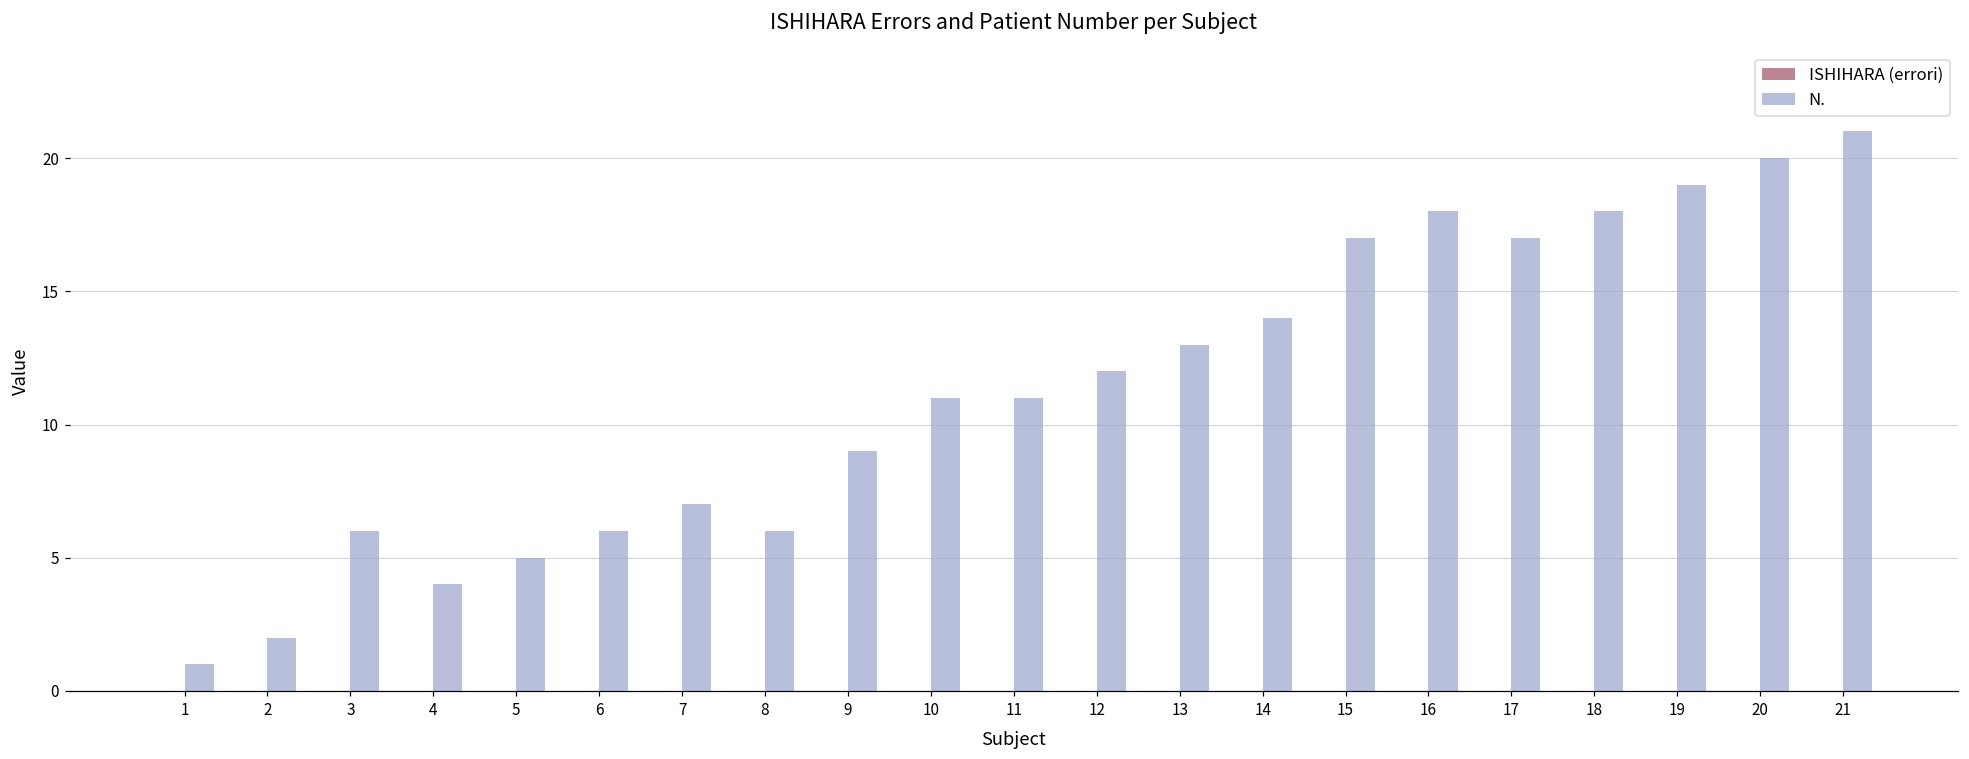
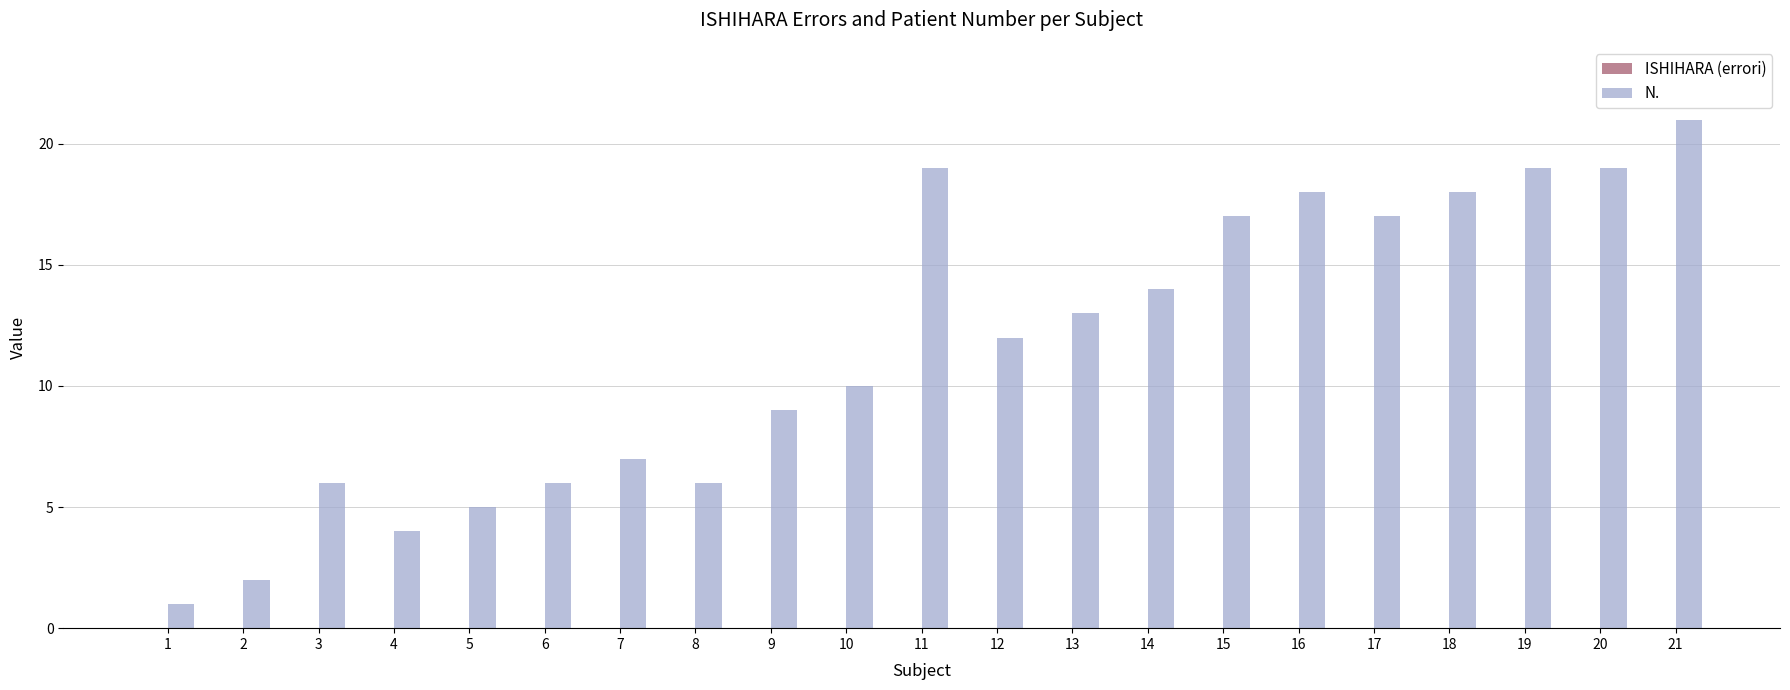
N., 10: 11 -> 10
N., 11: 11 -> 19
N., 20: 20 -> 19
